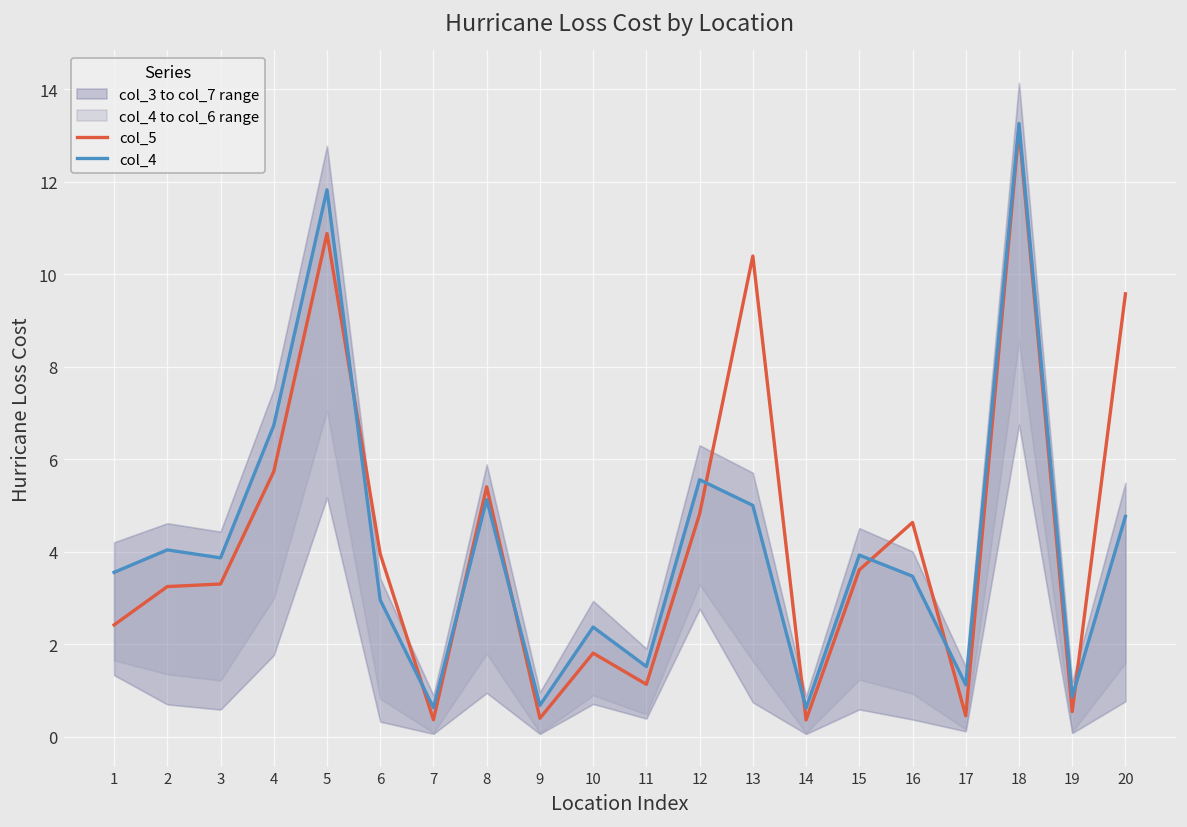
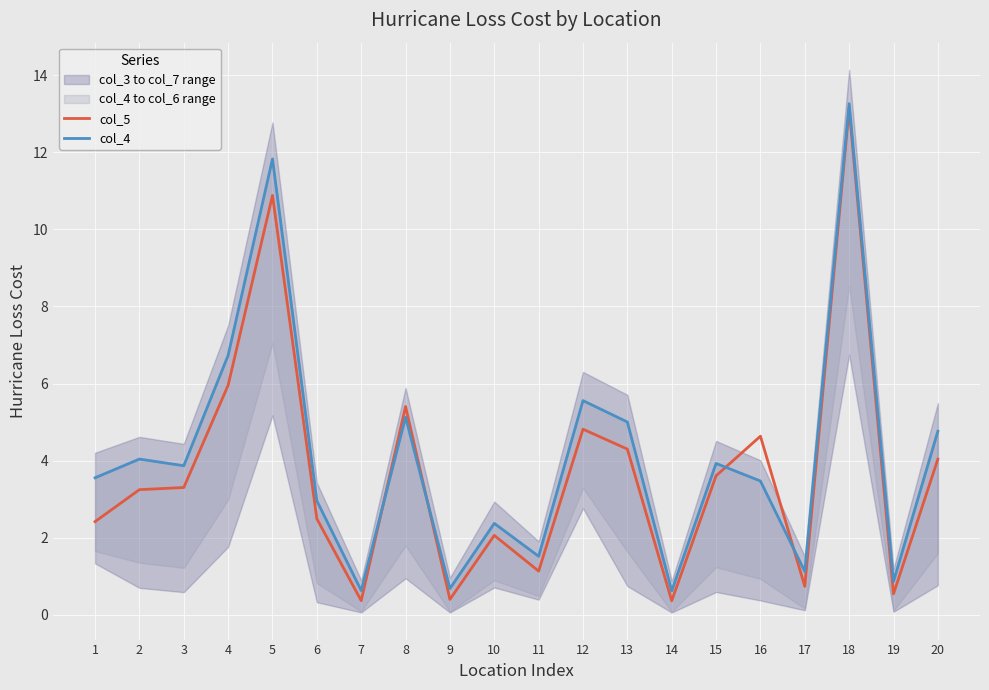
col_5, 4: 5.7 -> 6.0
col_5, 6: 4.0 -> 2.5
col_5, 10: 1.8 -> 2.1
col_5, 13: 10.4 -> 4.3
col_5, 17: 0.5 -> 0.7
col_5, 20: 9.6 -> 4.0
